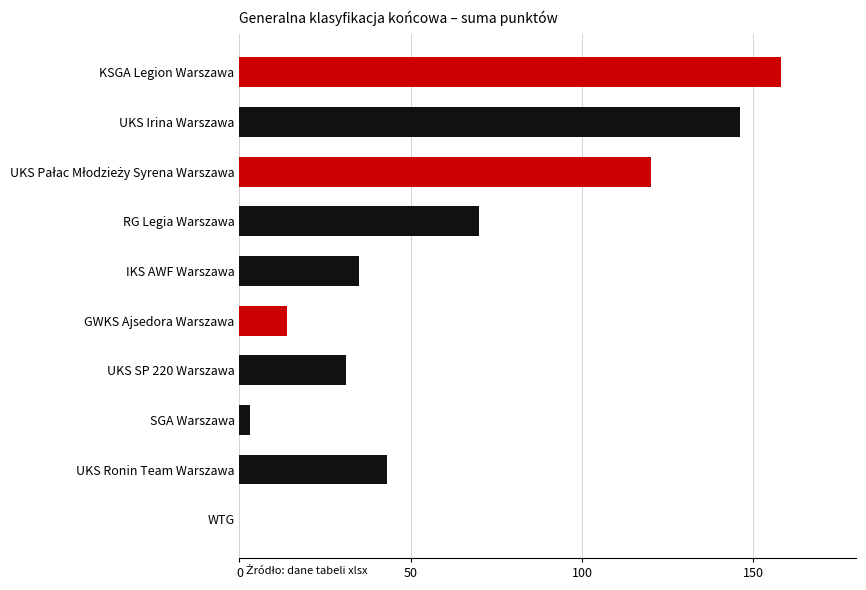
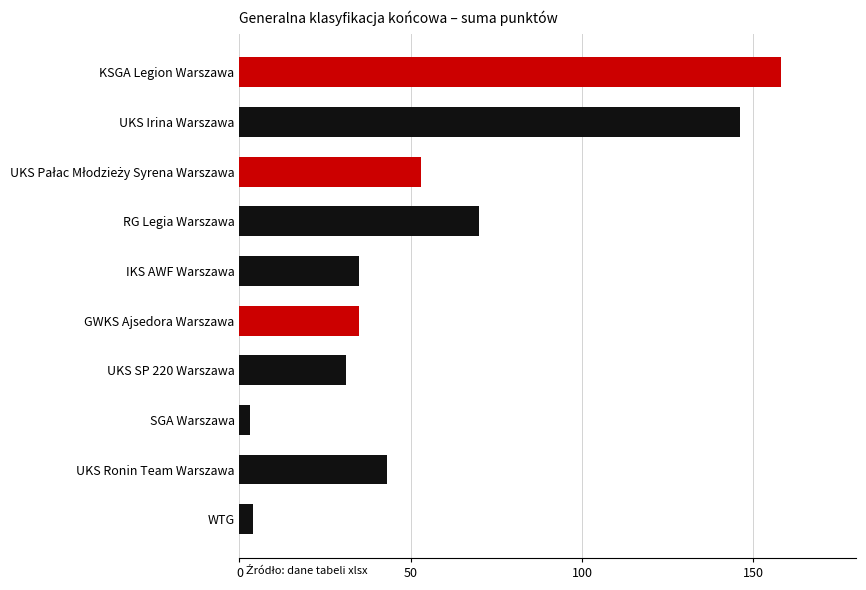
UKS Pałac Młodzieży Syrena Warszawa: 120 -> 53
GWKS Ajsedora Warszawa: 14 -> 35
WTG: 0 -> 4
